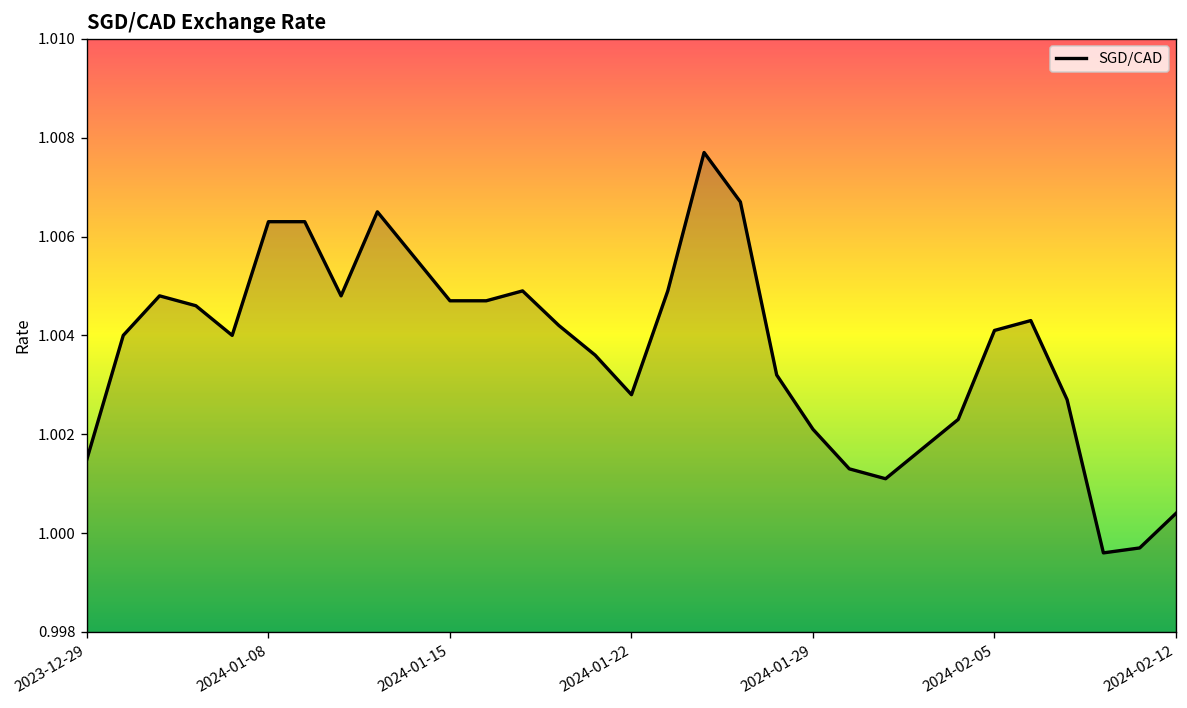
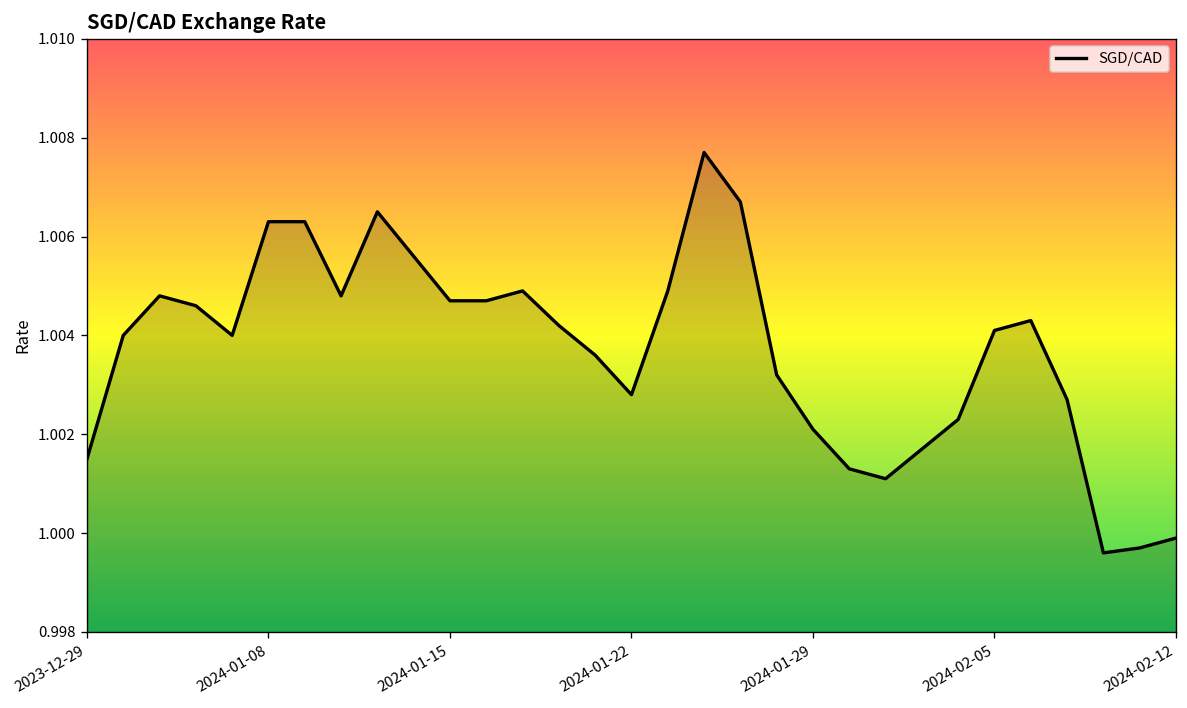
2024-02-12: 1.0004 -> 0.9999
